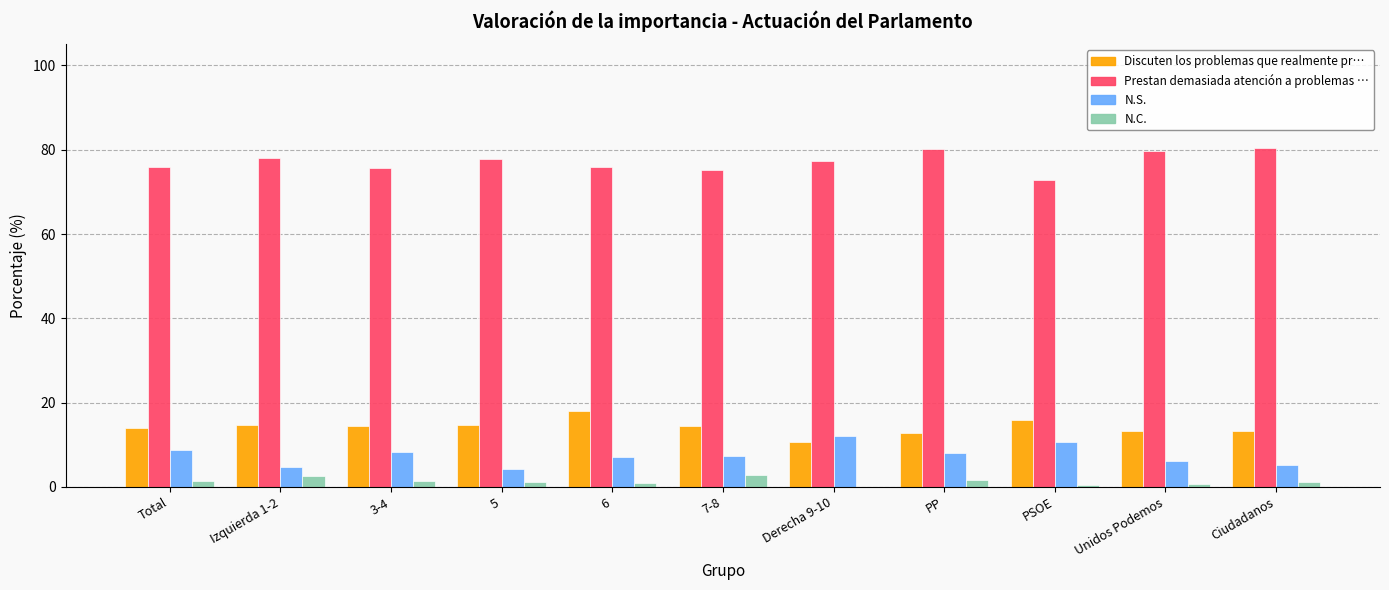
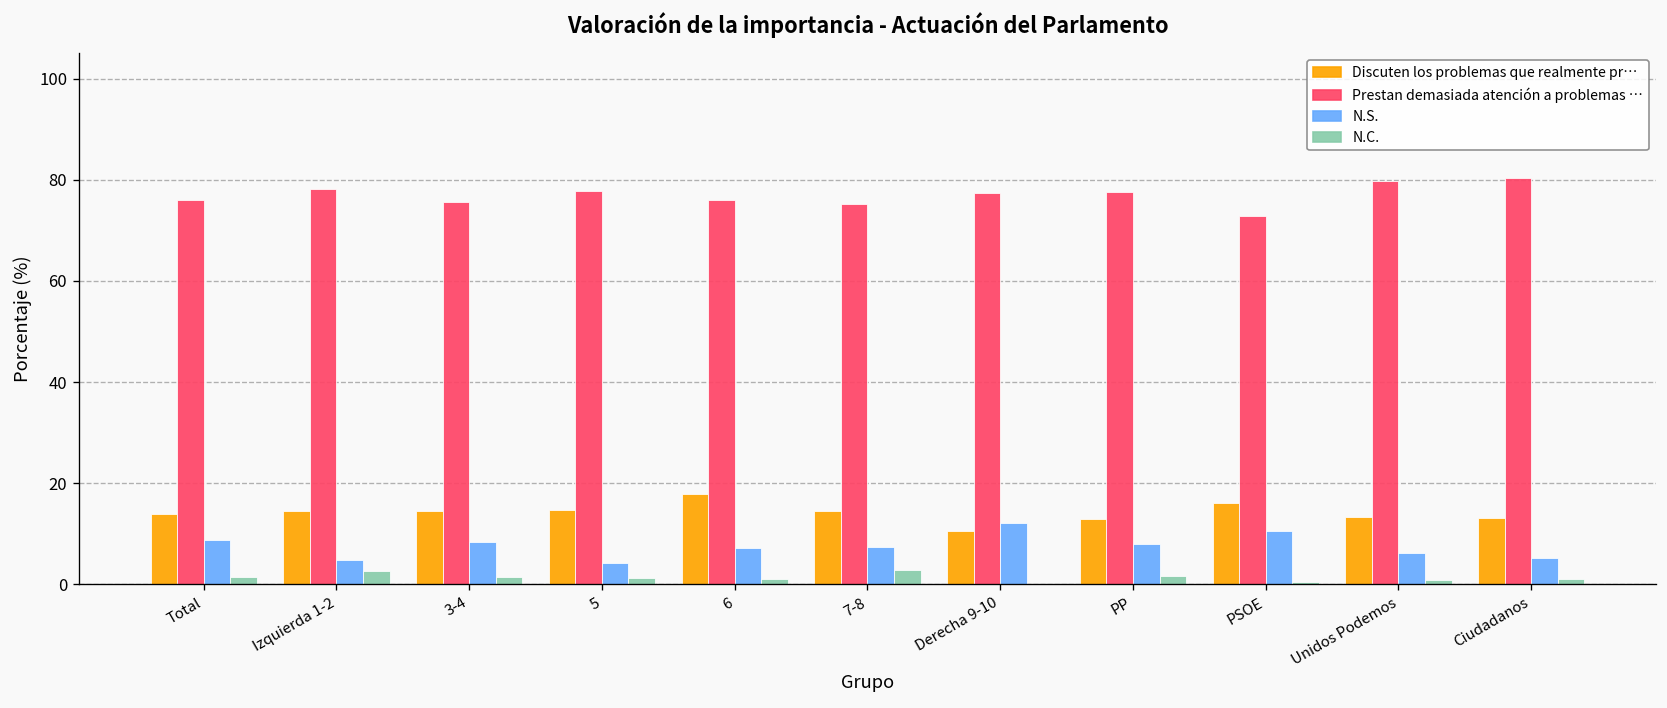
Prestan demasiada atención a problemas …, PP: 80 -> 78
